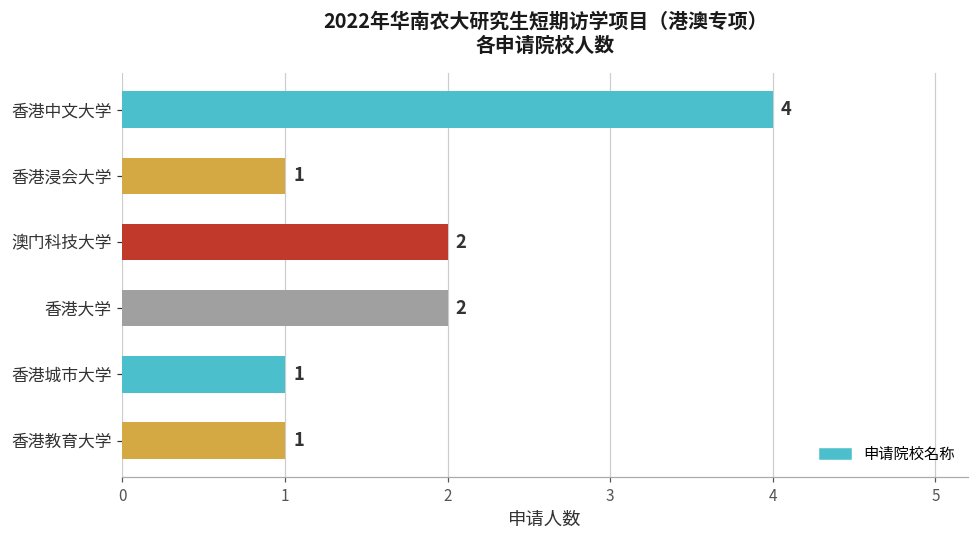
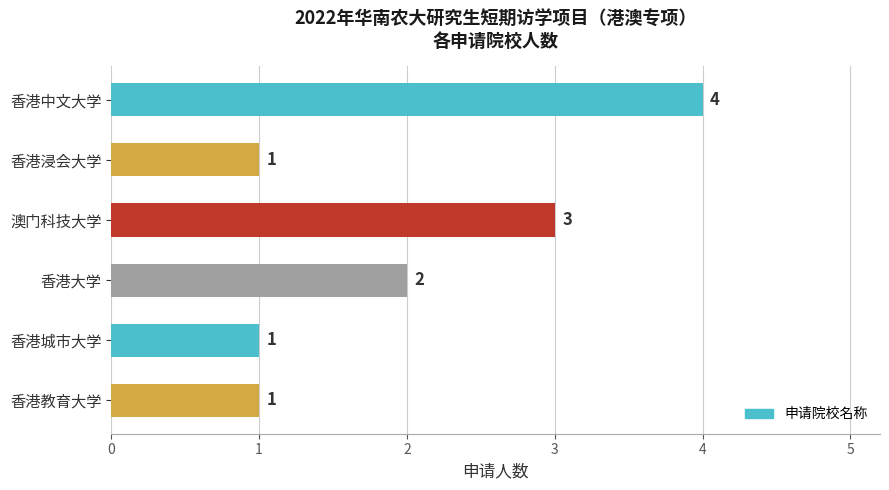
澳门科技大学: 2 -> 3
